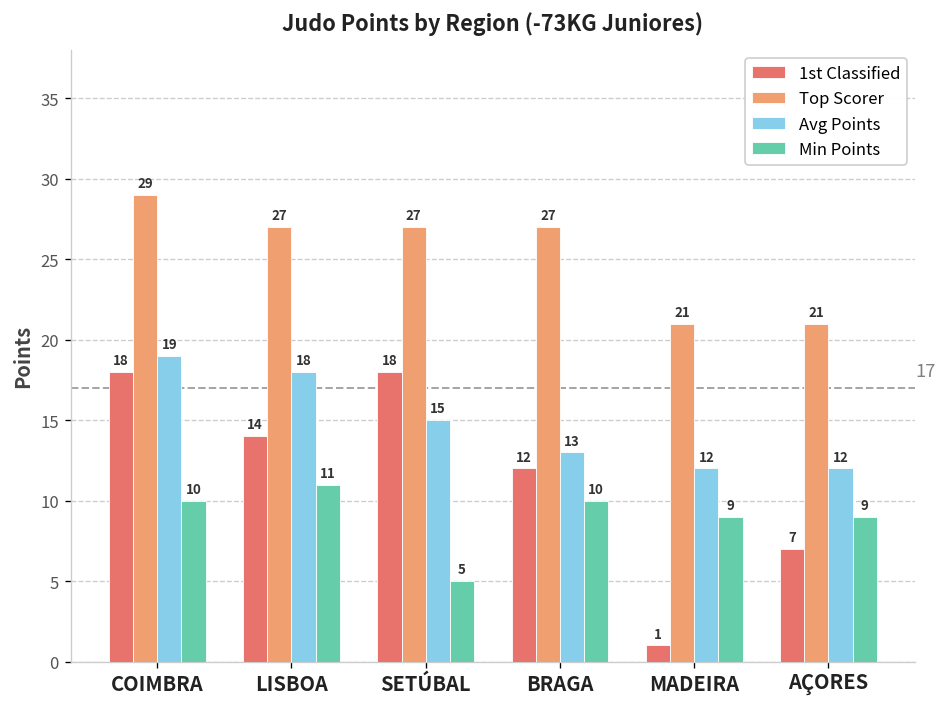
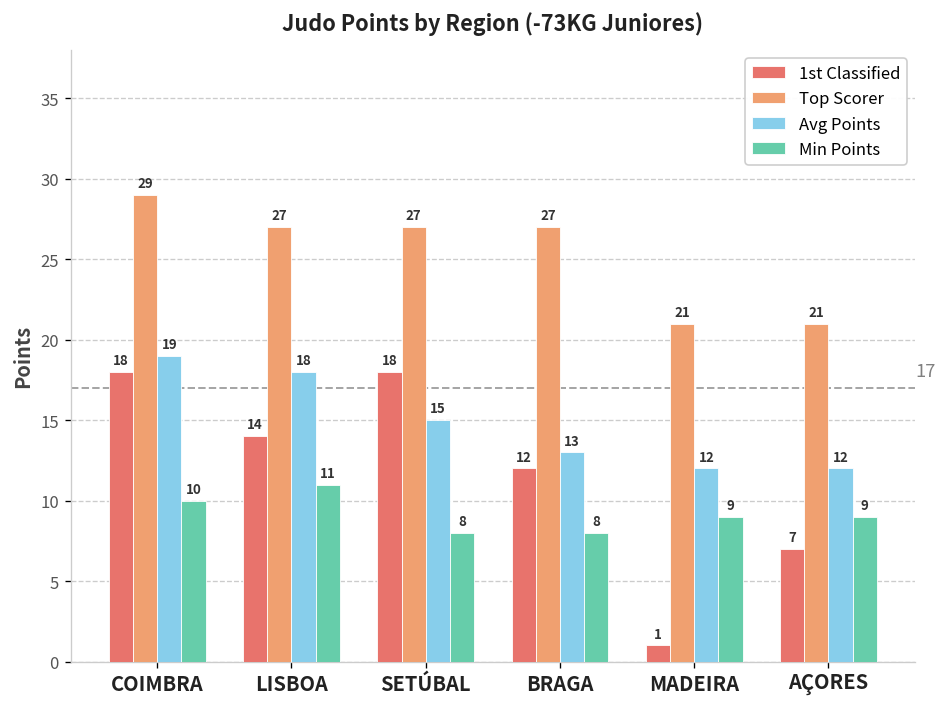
Min Points, SETÚBAL: 5 -> 8
Min Points, BRAGA: 10 -> 8
